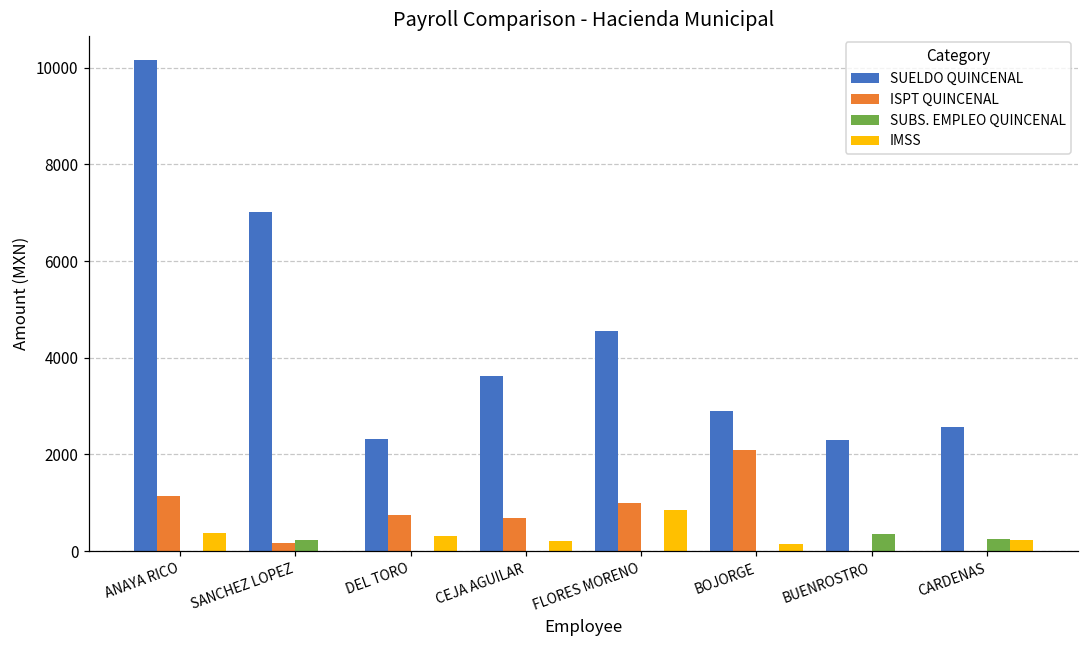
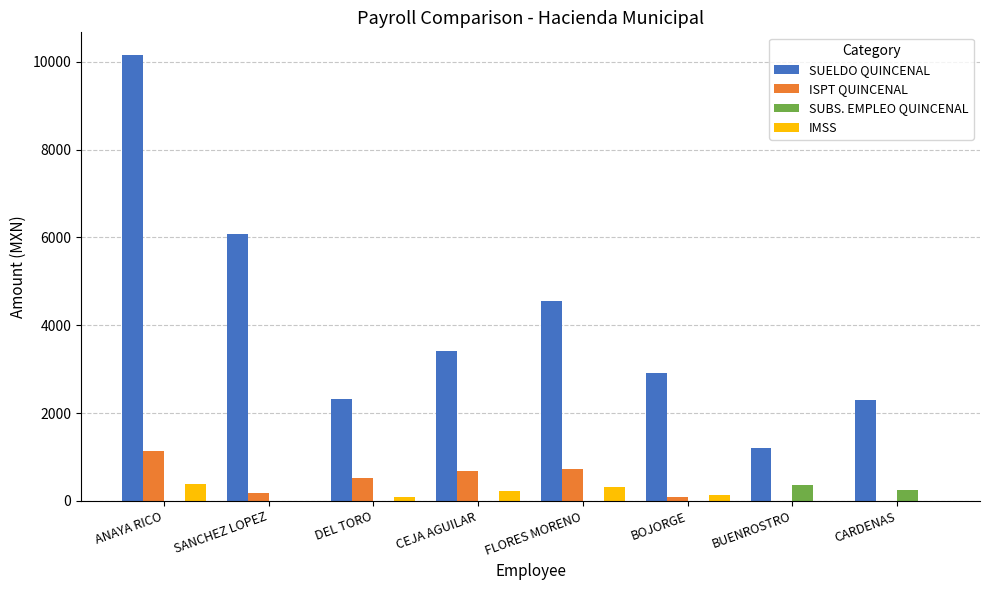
SUELDO QUINCENAL, SANCHEZ LOPEZ: 7000 -> 6100
SUBS. EMPLEO QUINCENAL, SANCHEZ LOPEZ: 200 -> 0
ISPT QUINCENAL, DEL TORO: 700 -> 500
IMSS, DEL TORO: 300 -> 100
SUELDO QUINCENAL, CEJA AGUILAR: 3600 -> 3400
ISPT QUINCENAL, FLORES MORENO: 1000 -> 700
IMSS, FLORES MORENO: 800 -> 300
ISPT QUINCENAL, BOJORGE: 2100 -> 100
SUELDO QUINCENAL, BUENROSTRO: 2300 -> 1200
SUELDO QUINCENAL, CARDENAS: 2600 -> 2300
IMSS, CARDENAS: 200 -> 0
